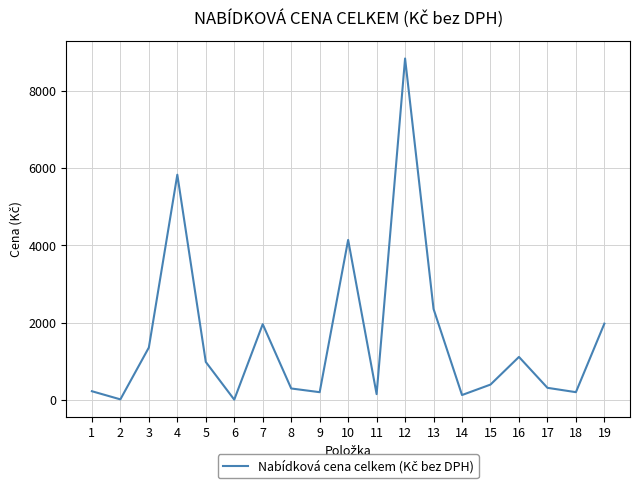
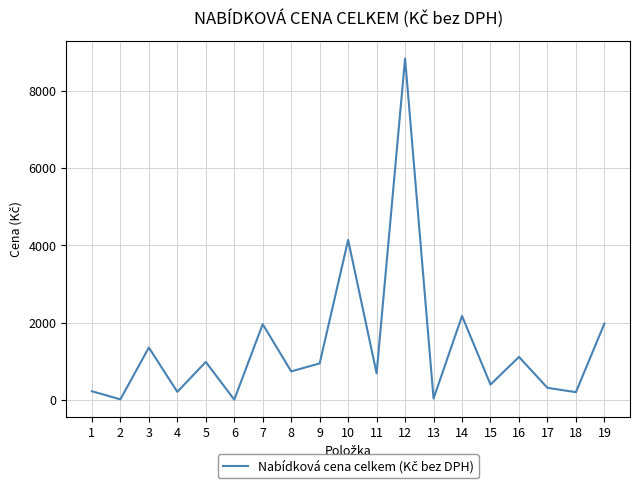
4: 5800 -> 200
8: 300 -> 700
9: 200 -> 900
11: 100 -> 700
13: 2400 -> 0
14: 100 -> 2200
